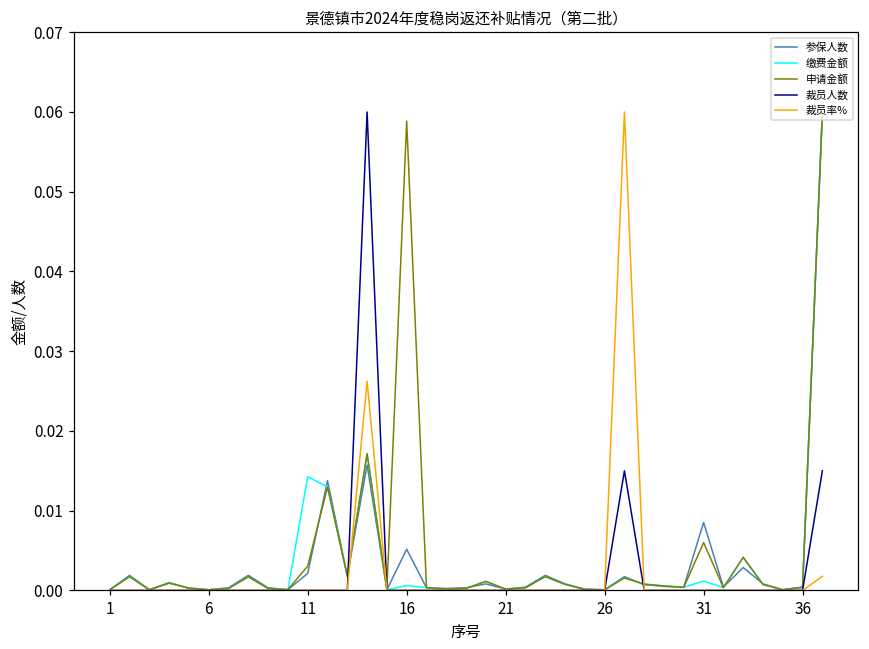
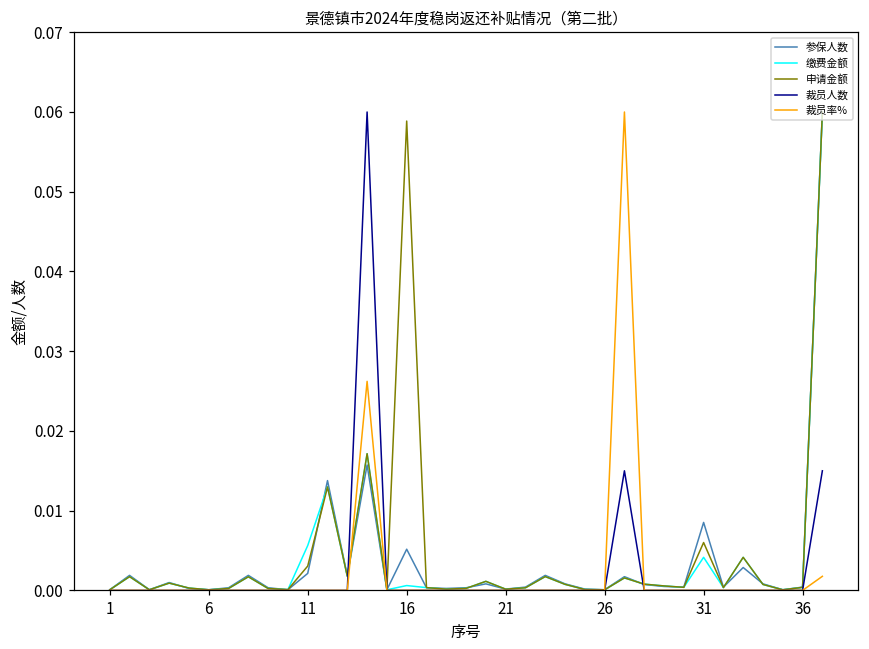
缴费金额, 11: 0.014 -> 0.006
缴费金额, 31: 0.001 -> 0.004
